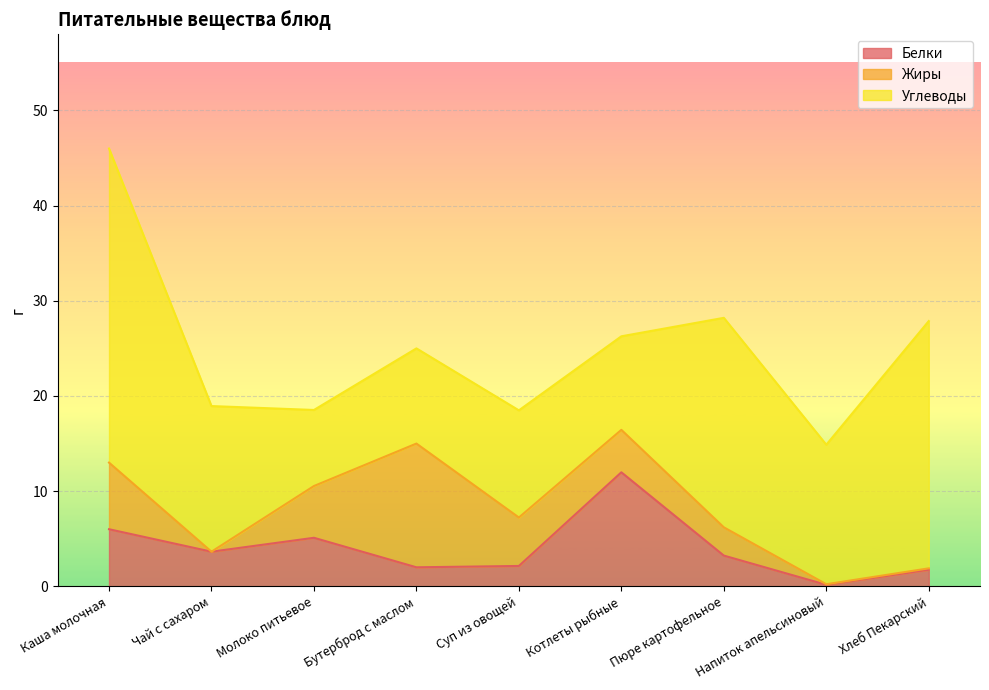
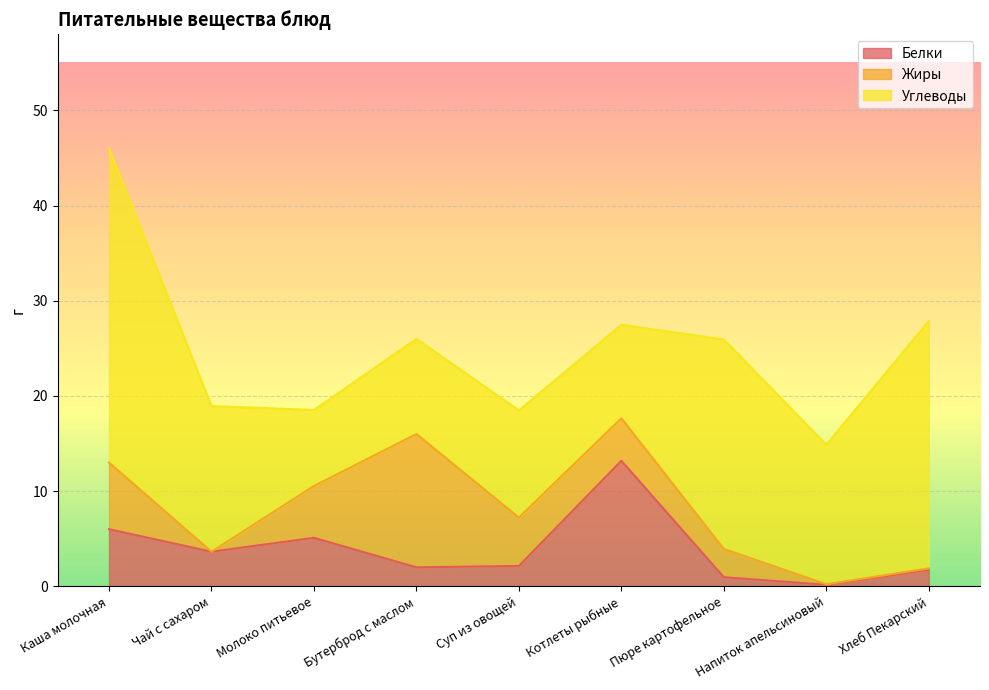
Жиры, Бутерброд с маслом: 13 -> 14
Белки, Котлеты рыбные: 12 -> 13
Белки, Пюре картофельное: 3 -> 1
